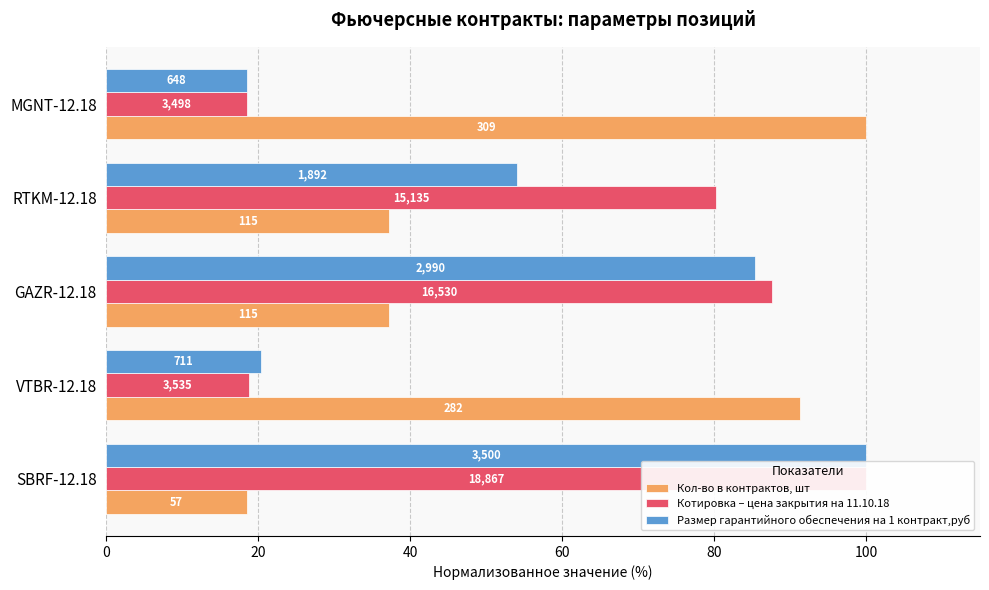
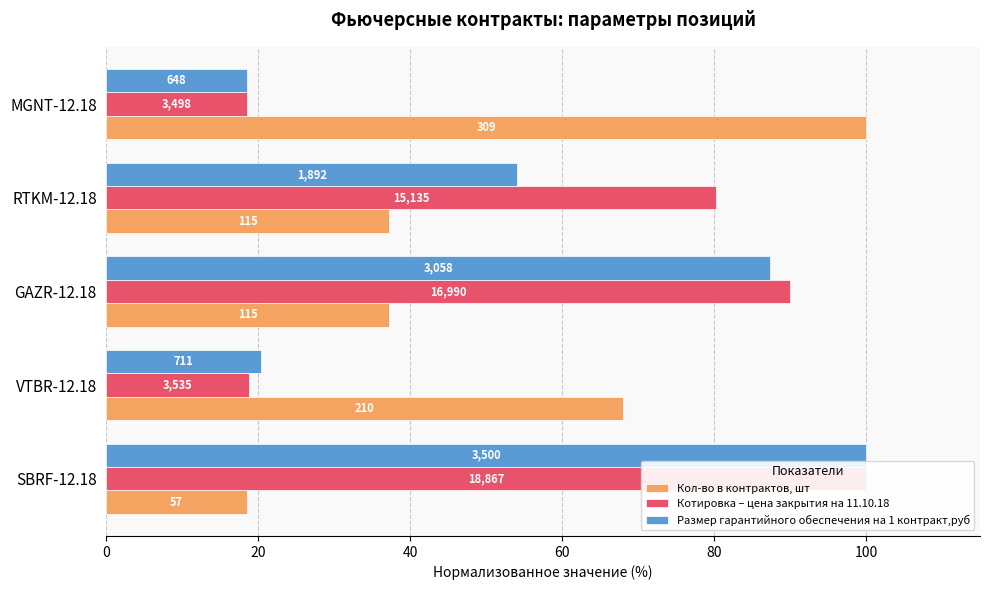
Размер гарантийного обеспечения на 1 контракт,руб, GAZR-12.18: 2,990 -> 3,058
Котировка – цена закрытия на 11.10.18, GAZR-12.18: 16,530 -> 16,990
Кол-во в контрактов, шт, VTBR-12.18: 282 -> 210
